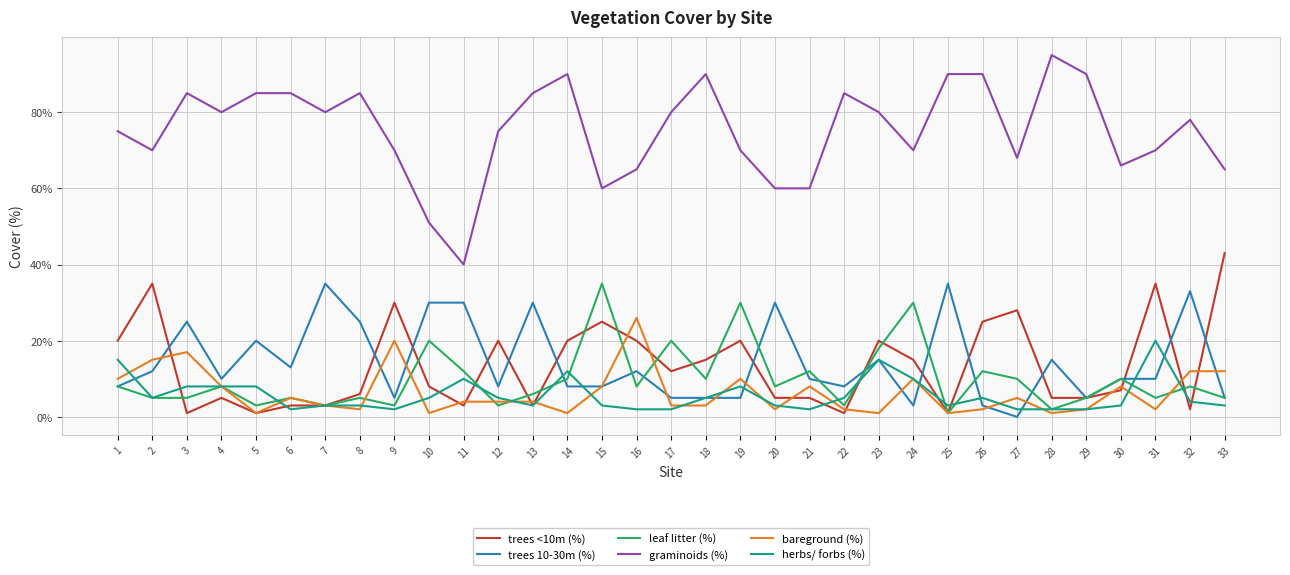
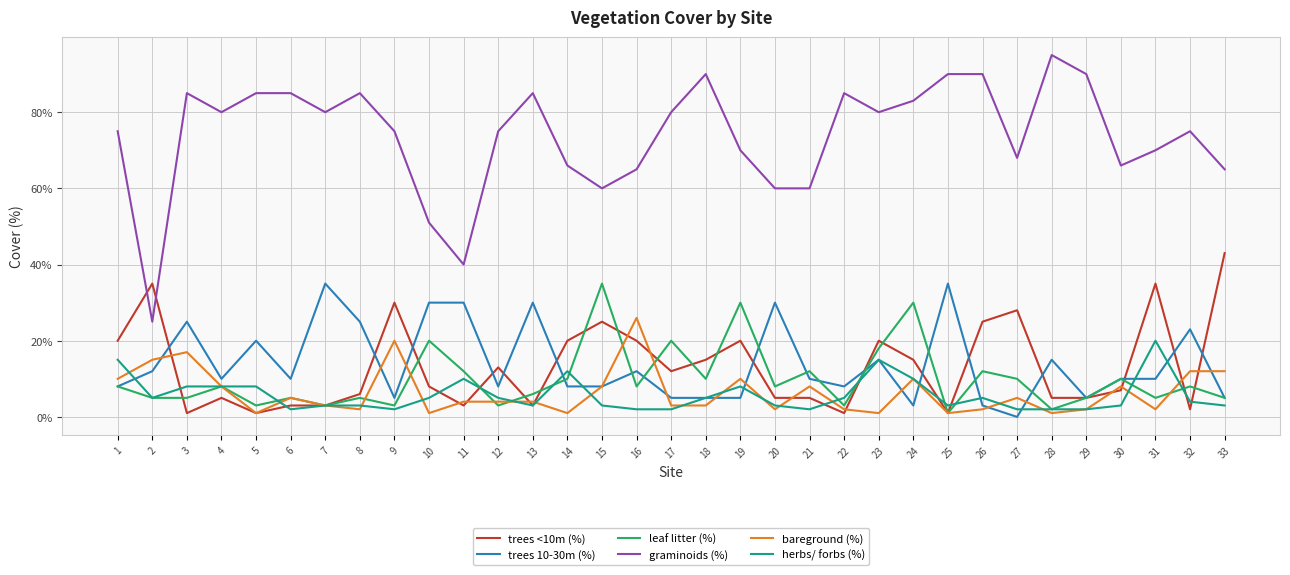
graminoids (%), 2: 70% -> 25%
trees 10-30m (%), 6: 13% -> 10%
graminoids (%), 9: 70% -> 75%
trees <10m (%), 12: 20% -> 13%
graminoids (%), 14: 90% -> 66%
graminoids (%), 24: 70% -> 83%
trees 10-30m (%), 32: 33% -> 23%
graminoids (%), 32: 78% -> 75%
